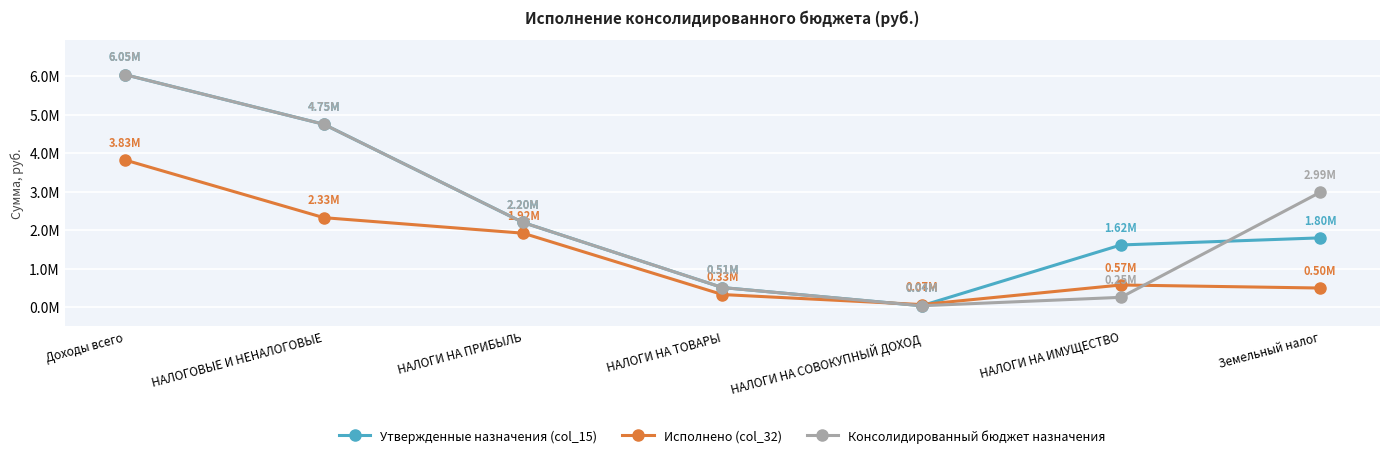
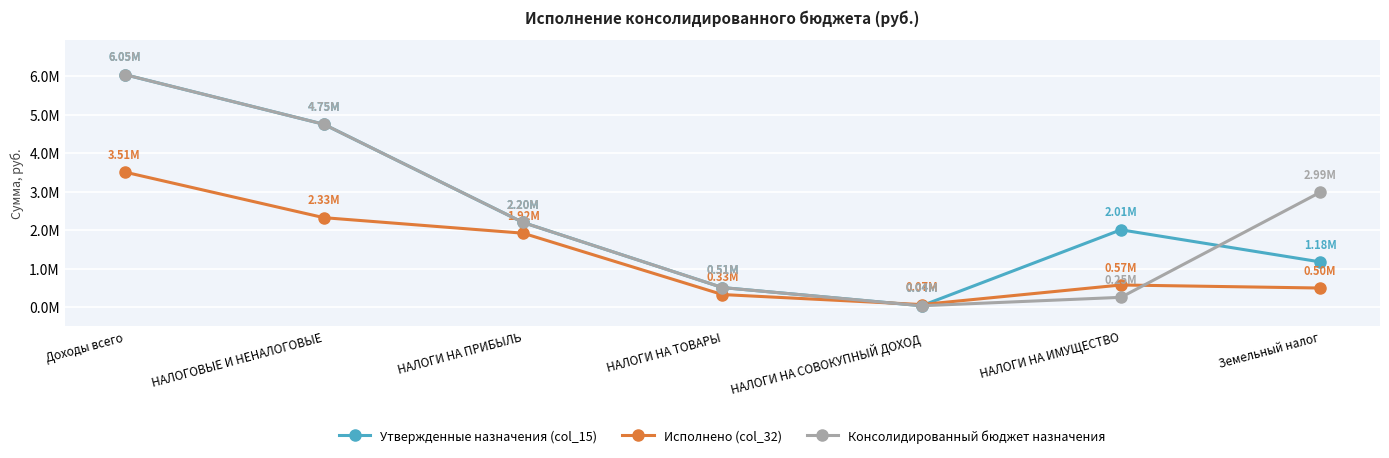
Исполнено (col_32), Доходы всего: 3.83M -> 3.51M
Утвержденные назначения (col_15), НАЛОГИ НА ИМУЩЕСТВО: 1.62M -> 2.01M
Утвержденные назначения (col_15), Земельный налог: 1.80M -> 1.18M
